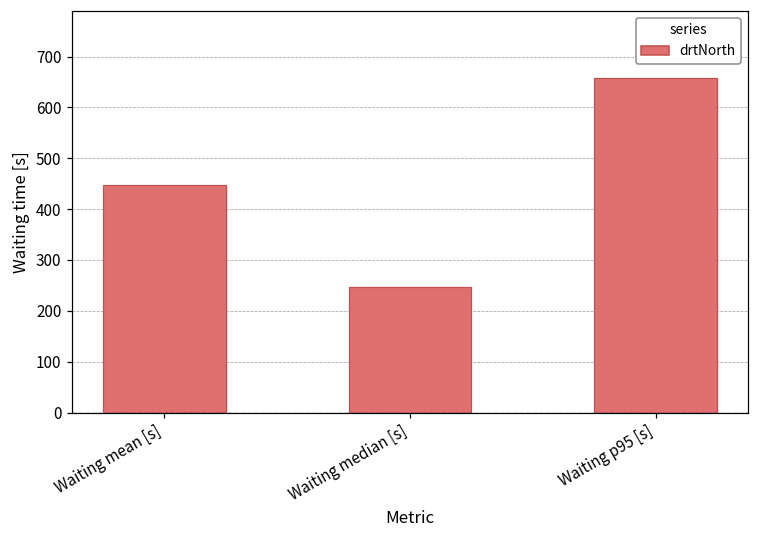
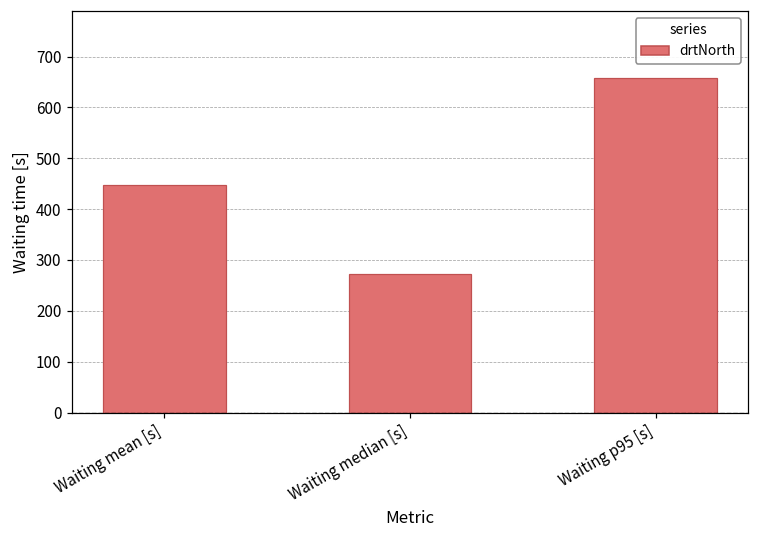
Waiting median [s]: 250 -> 270
